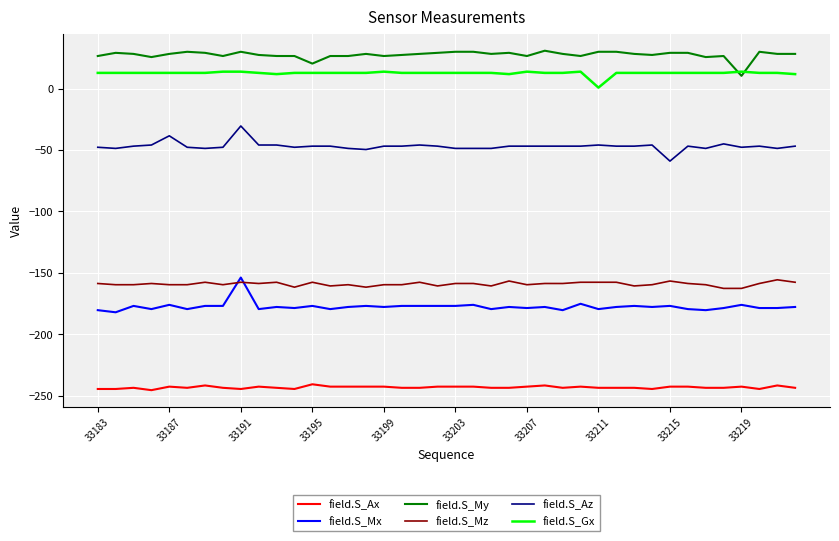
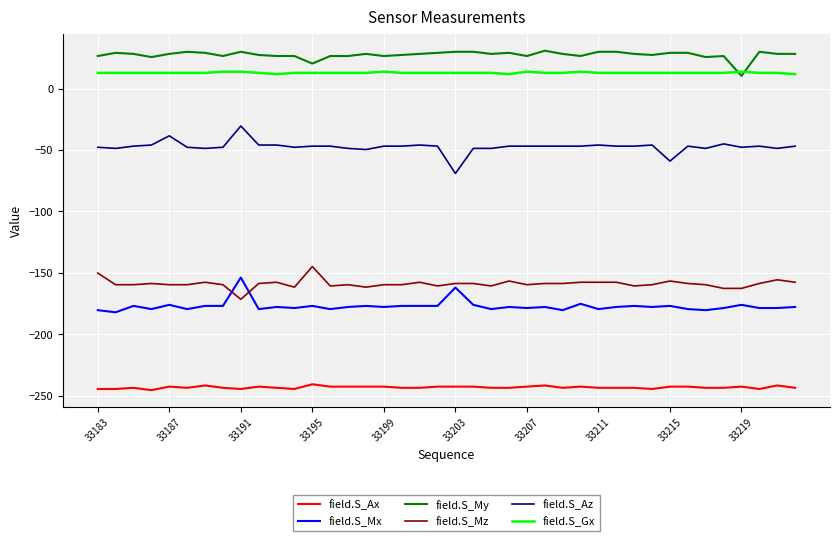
field.S_Mz, 33183: -159 -> -150
field.S_Mz, 33191: -158 -> -172
field.S_Mz, 33195: -158 -> -145
field.S_Mx, 33203: -177 -> -162
field.S_Az, 33203: -49 -> -69
field.S_Gx, 33211: 1 -> 13
